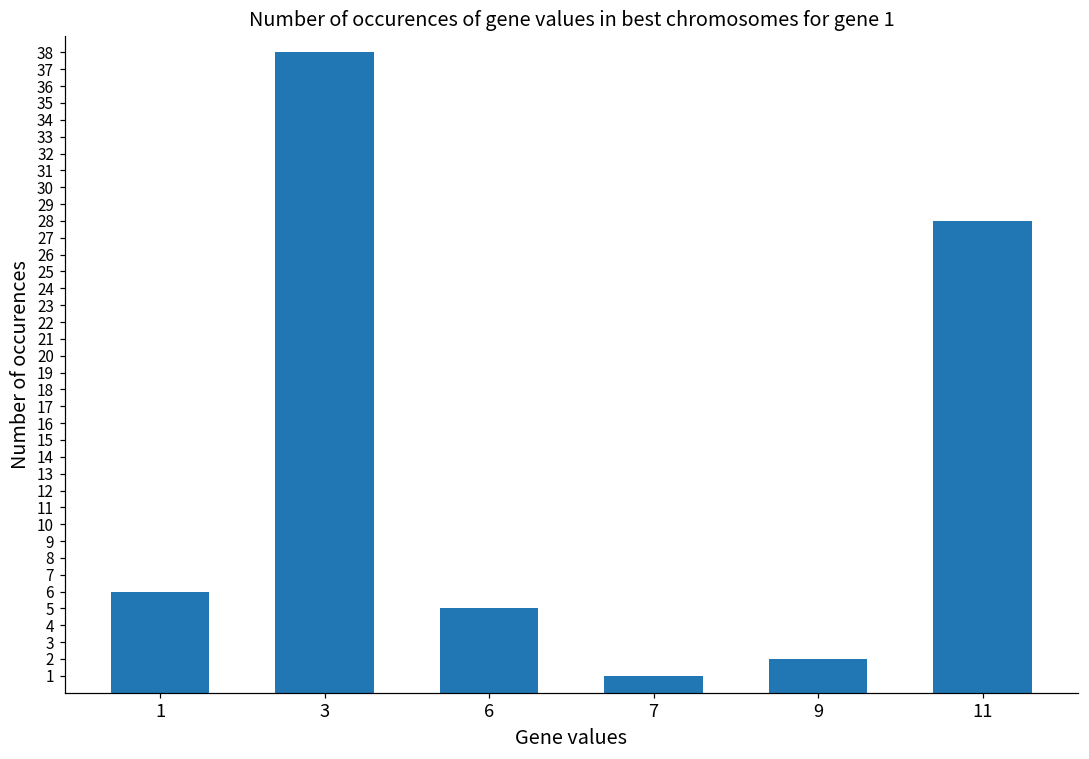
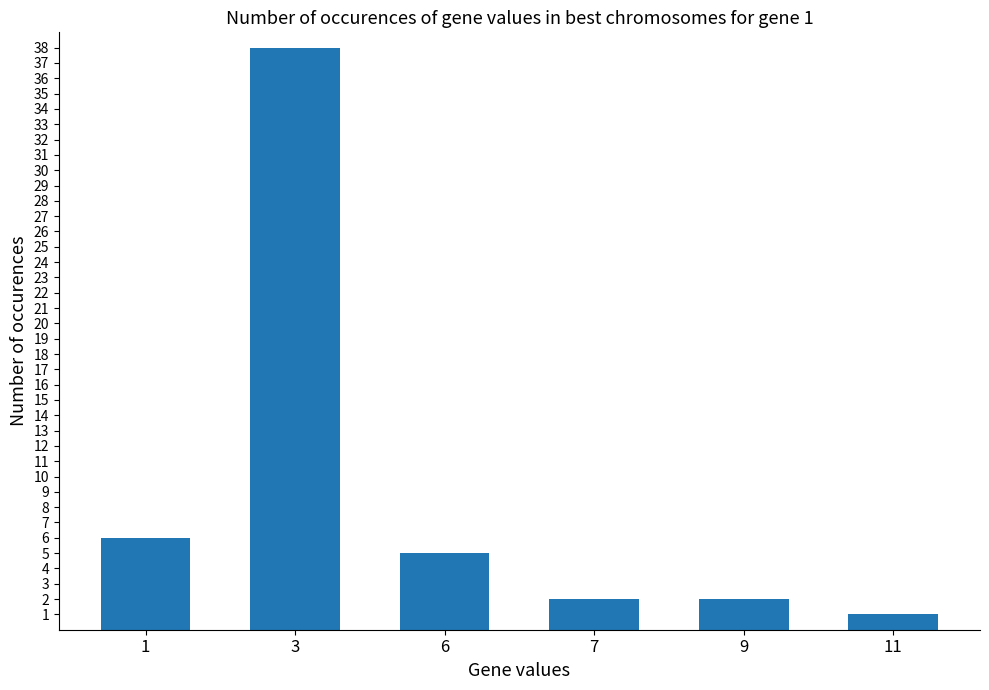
7: 1 -> 2
11: 28 -> 1
